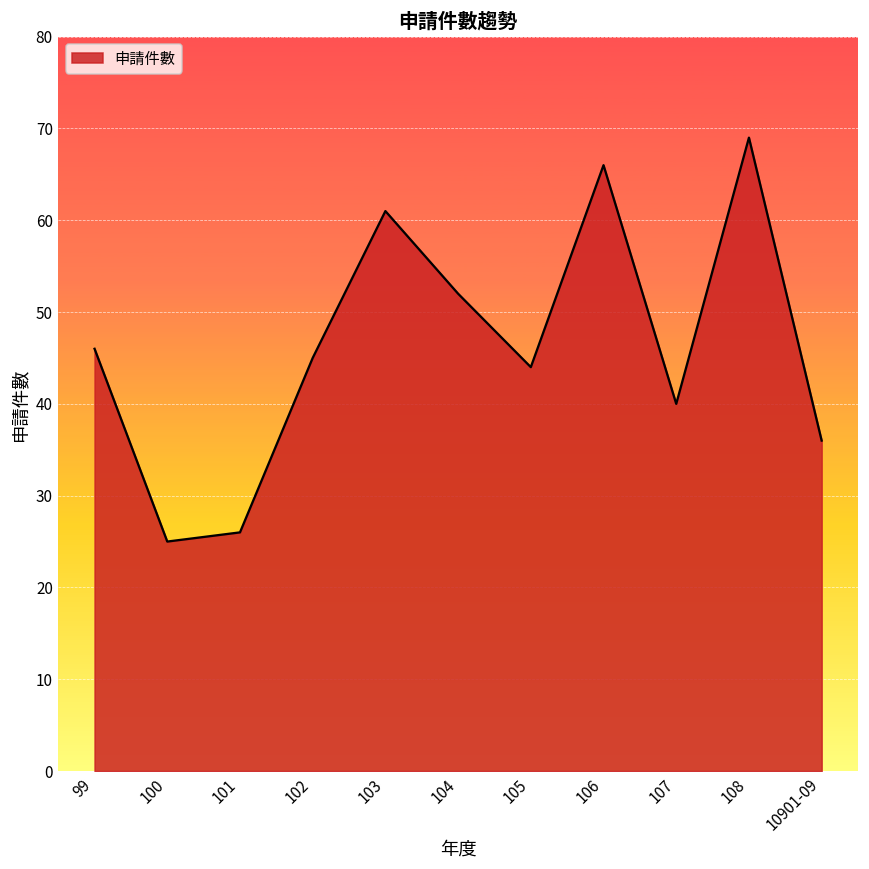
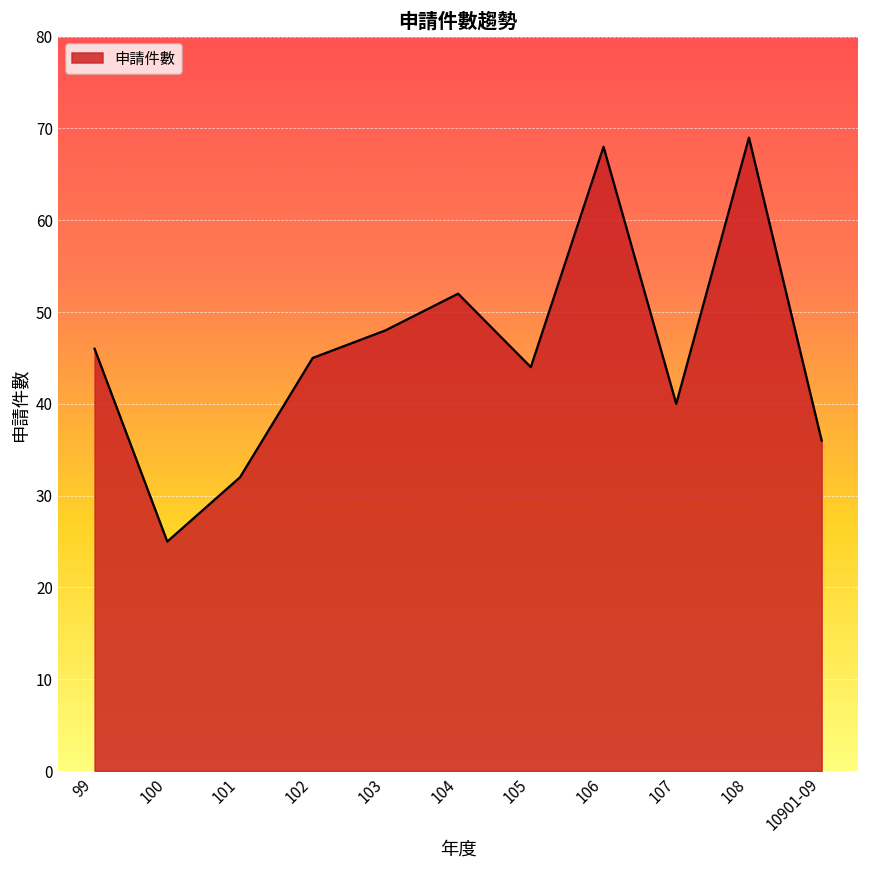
101: 26 -> 32
103: 61 -> 48
106: 66 -> 68
